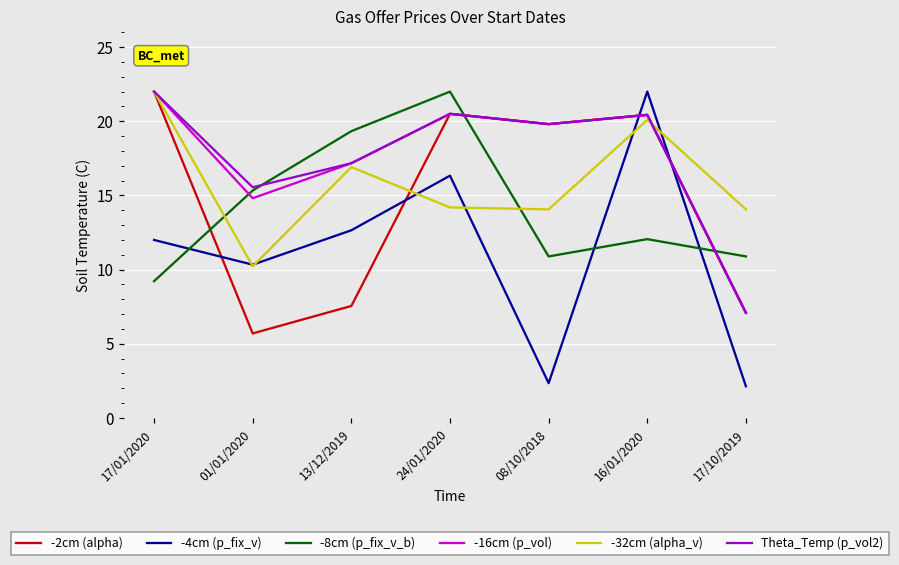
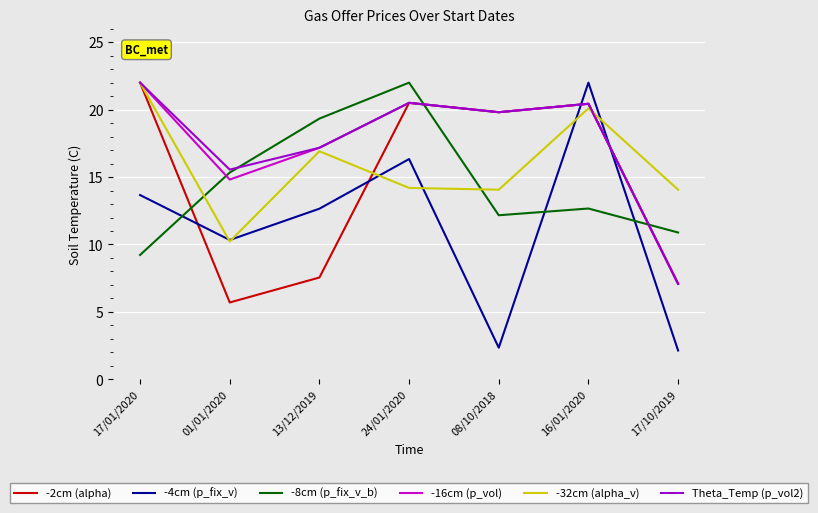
-4cm (p_fix_v), 17/01/2020: 12.0 -> 13.7
-8cm (p_fix_v_b), 08/10/2018: 10.9 -> 12.2
-8cm (p_fix_v_b), 16/01/2020: 12.1 -> 12.7
